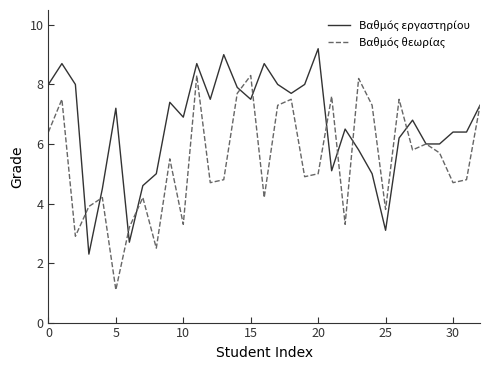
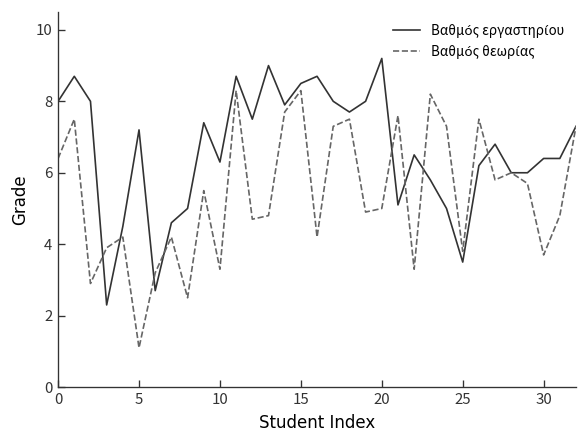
Βαθμός εργαστηρίου, 10: 6.9 -> 6.3
Βαθμός εργαστηρίου, 15: 7.5 -> 8.5
Βαθμός εργαστηρίου, 25: 3.1 -> 3.5
Βαθμός θεωρίας, 30: 4.7 -> 3.7
